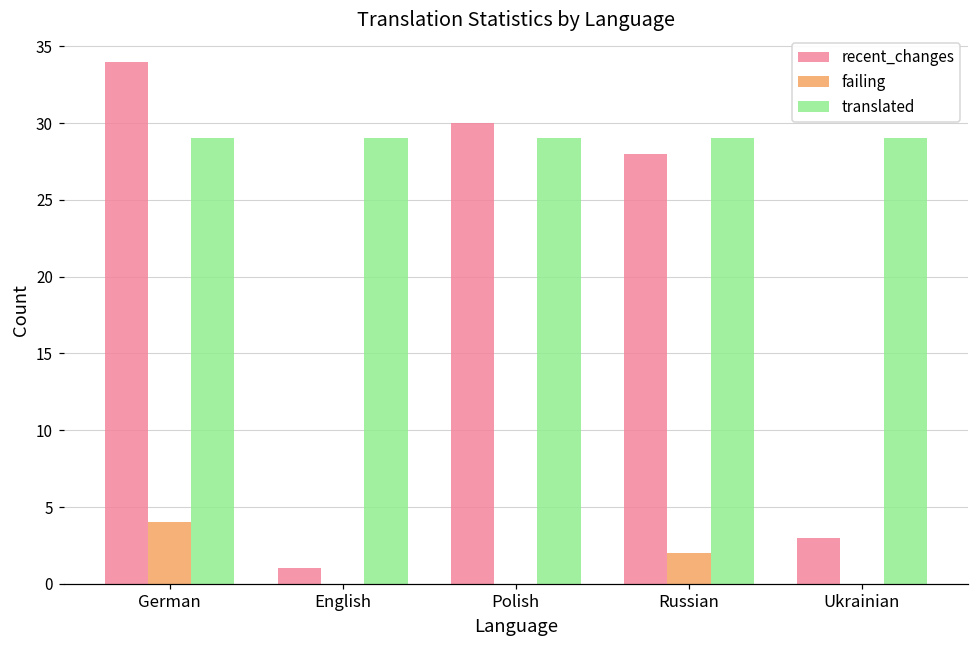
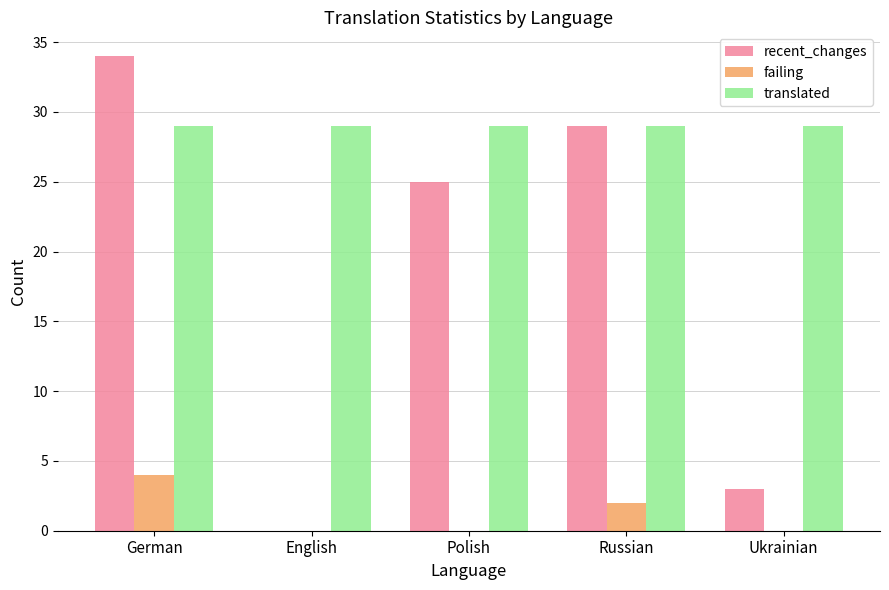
recent_changes, English: 1 -> 0
recent_changes, Polish: 30 -> 25
recent_changes, Russian: 28 -> 29
